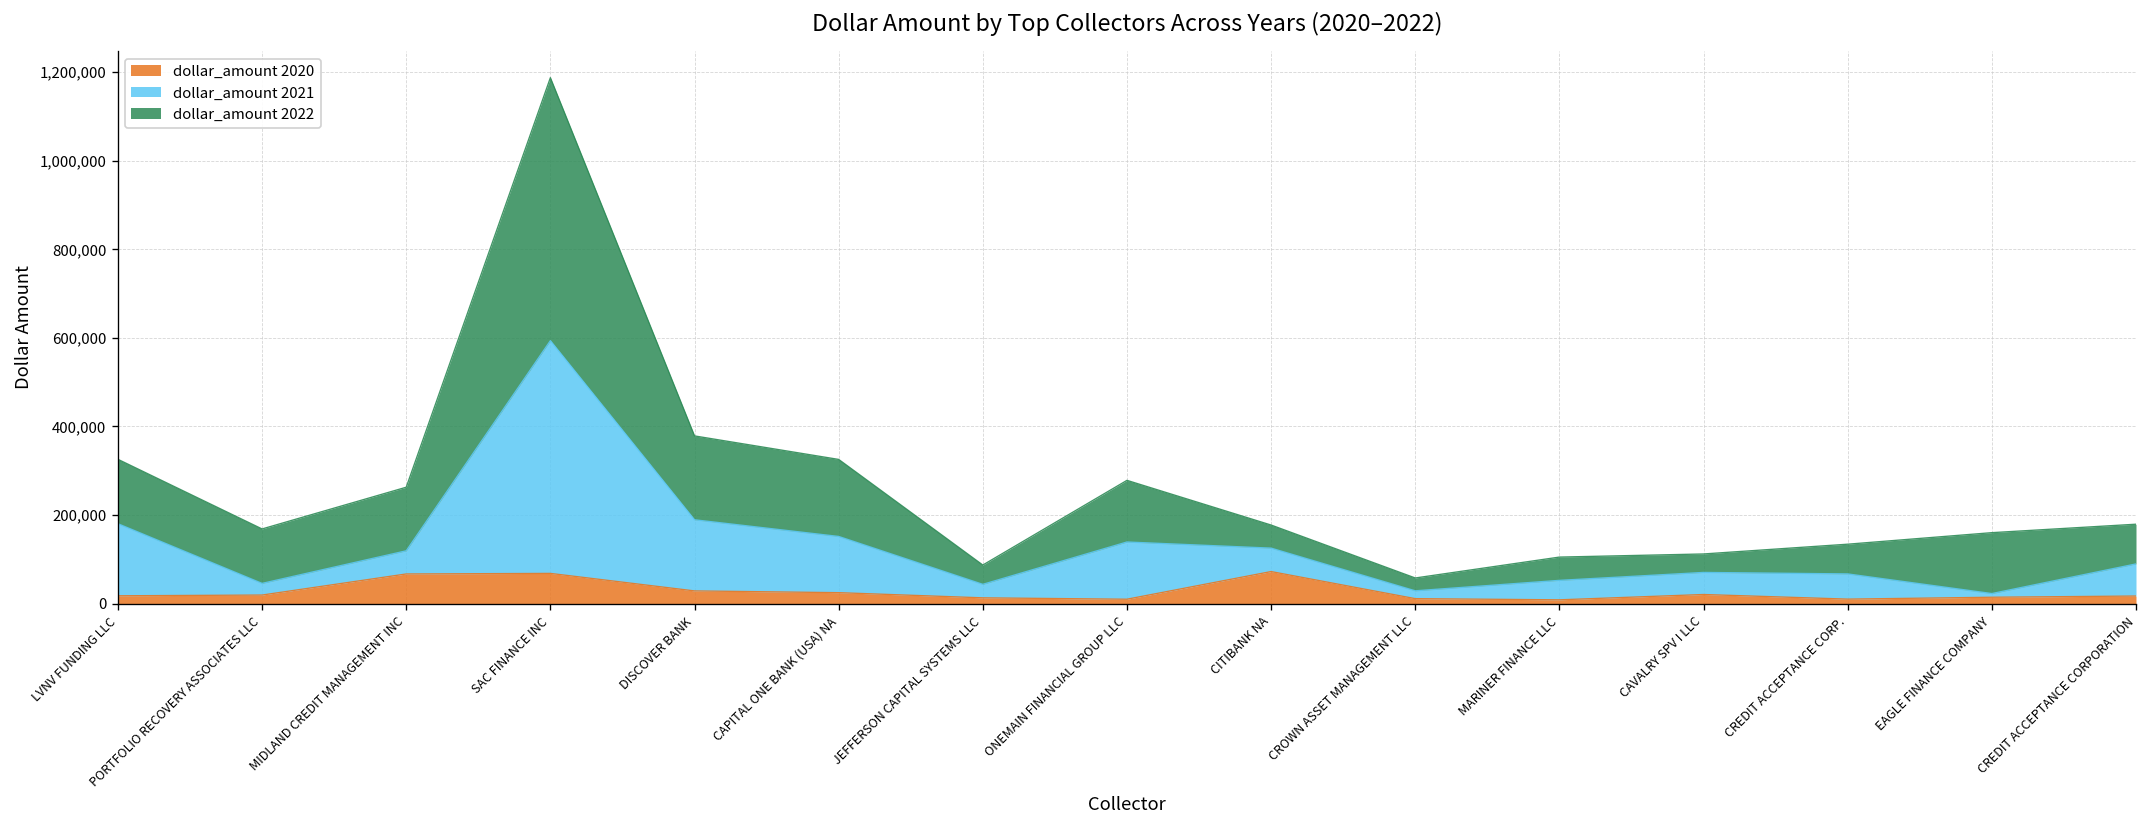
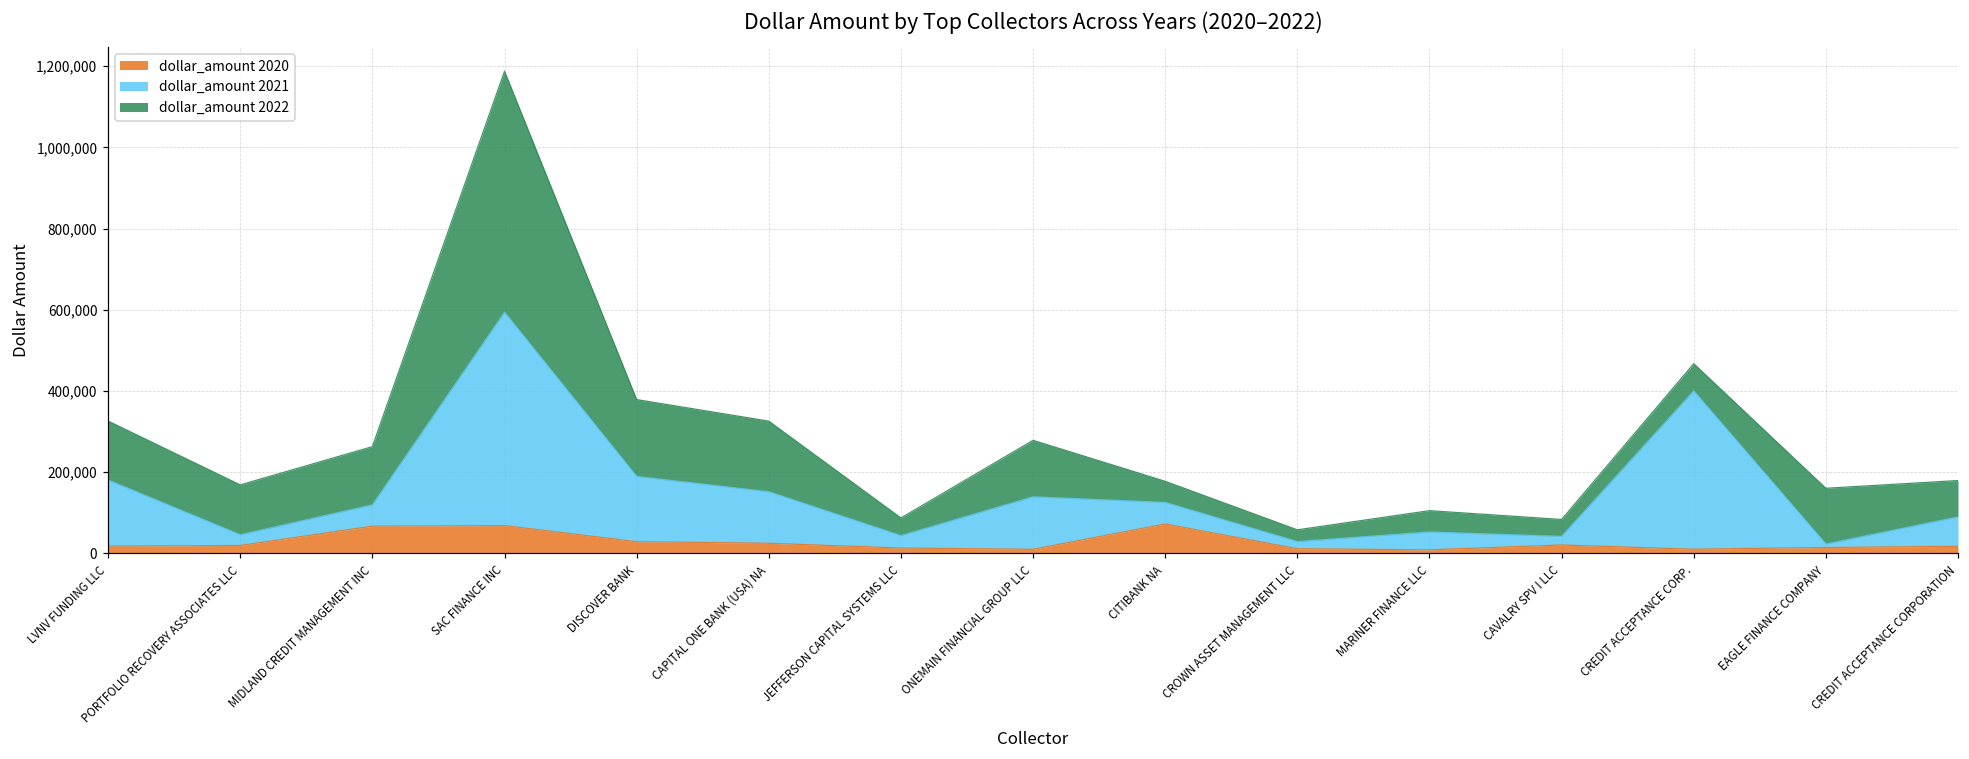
dollar_amount 2021, CAVALRY SPV I LLC: 50,000 -> 20,000
dollar_amount 2021, CREDIT ACCEPTANCE CORP.: 60,000 -> 390,000
